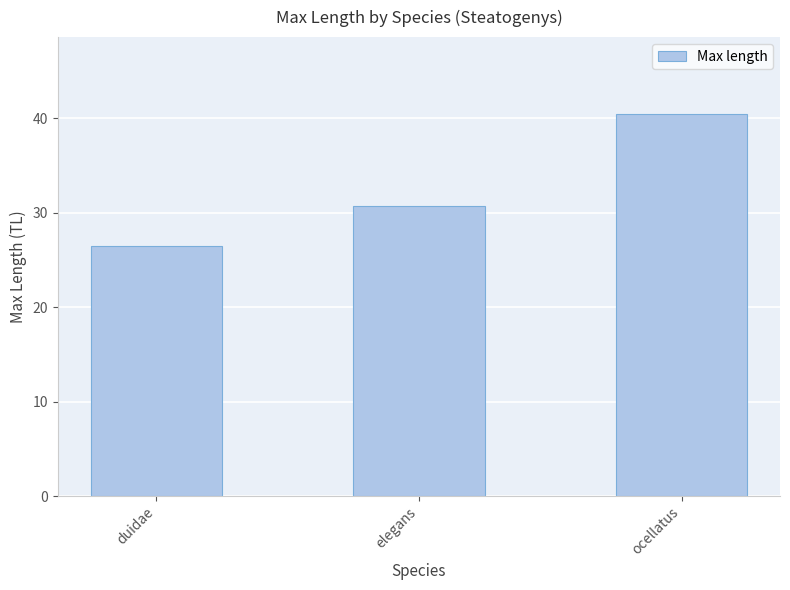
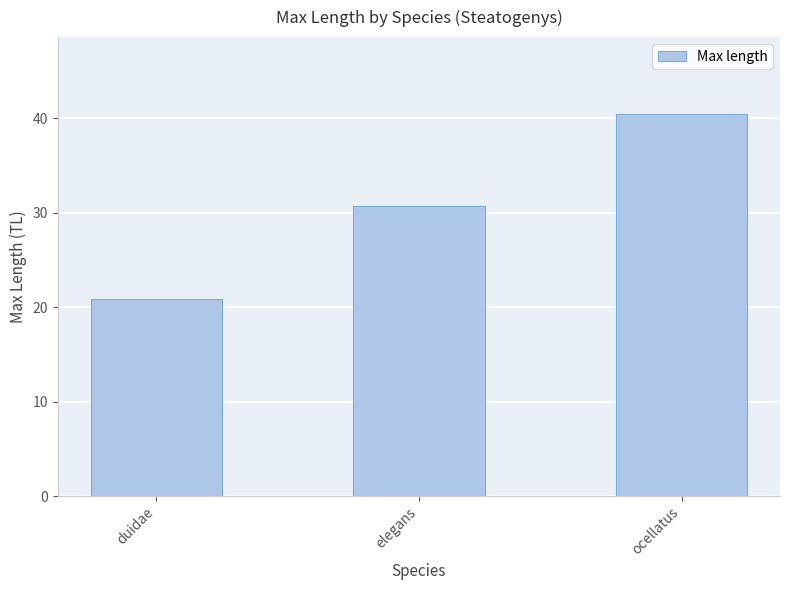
duidae: 27 -> 21
